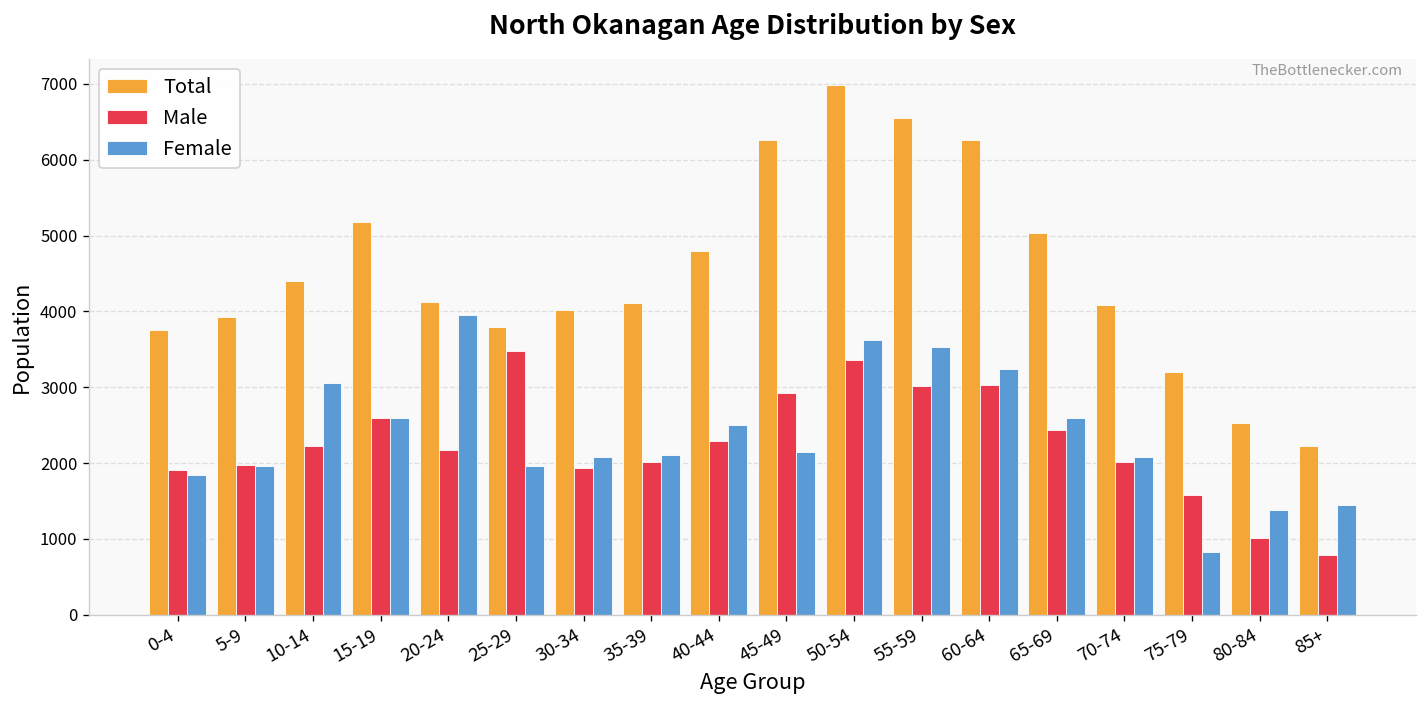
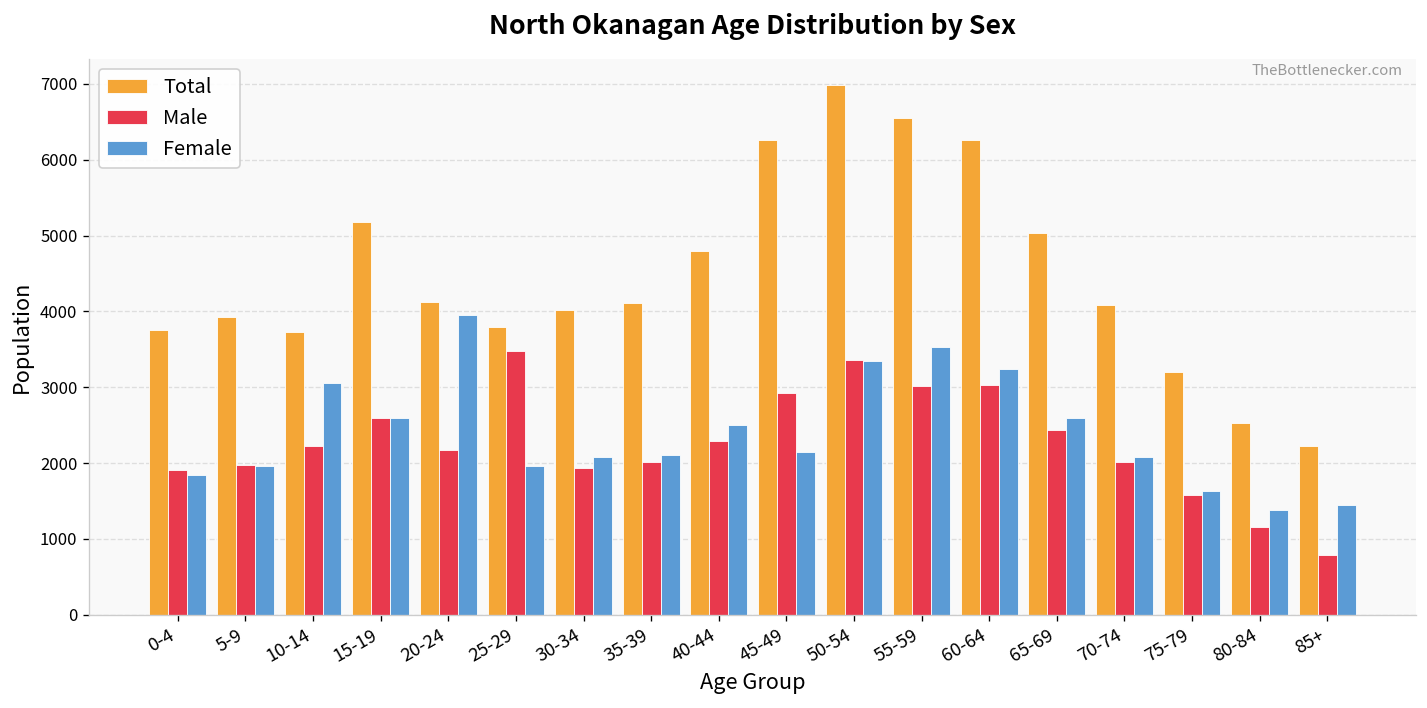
Total, 10-14: 4400 -> 3700
Female, 50-54: 3600 -> 3300
Female, 75-79: 800 -> 1600
Male, 80-84: 1000 -> 1200
